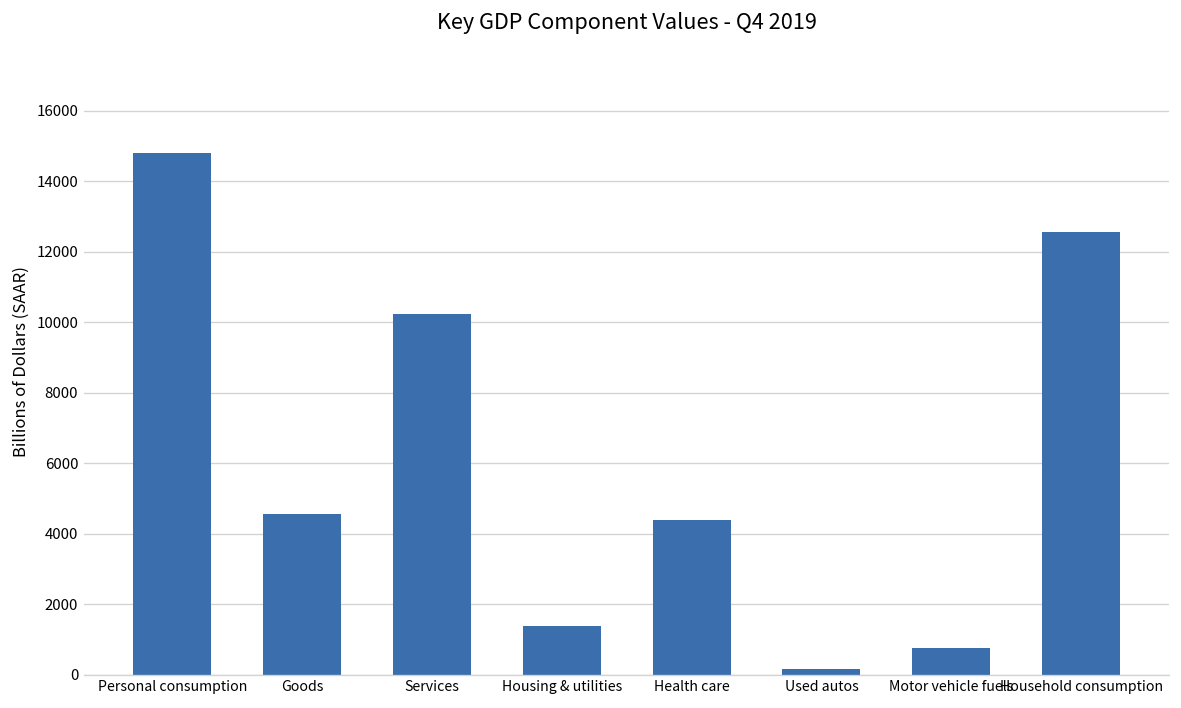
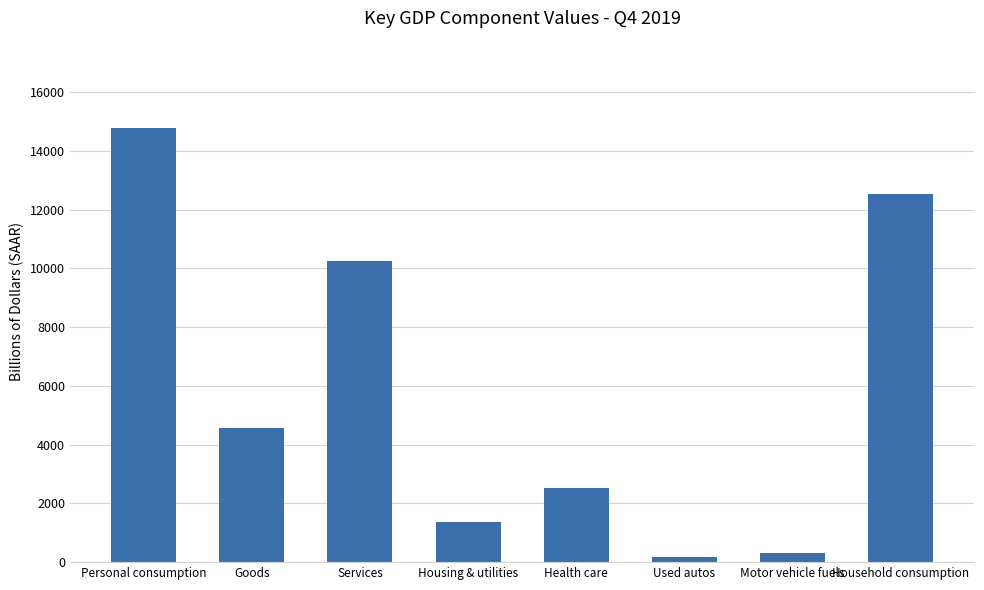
Health care: 4400 -> 2500
Motor vehicle fuels: 700 -> 300
